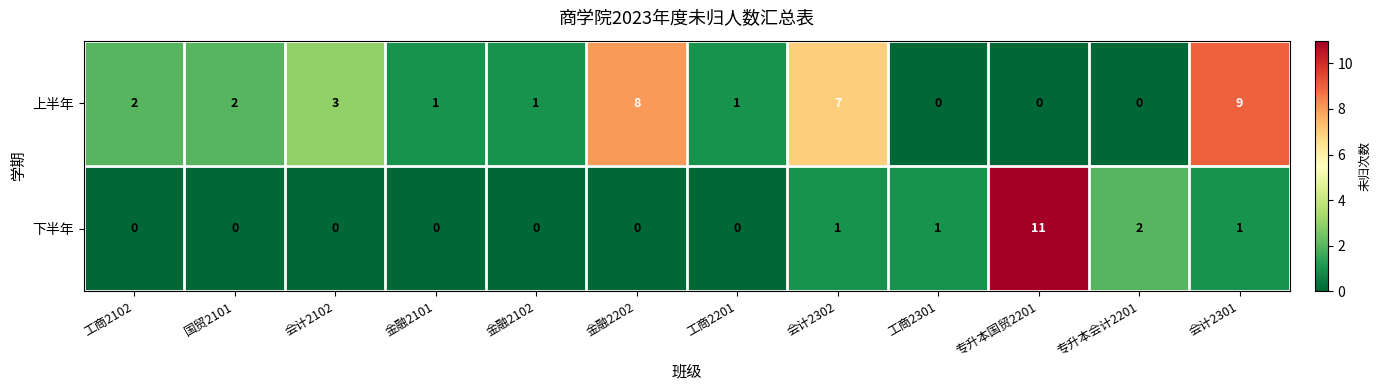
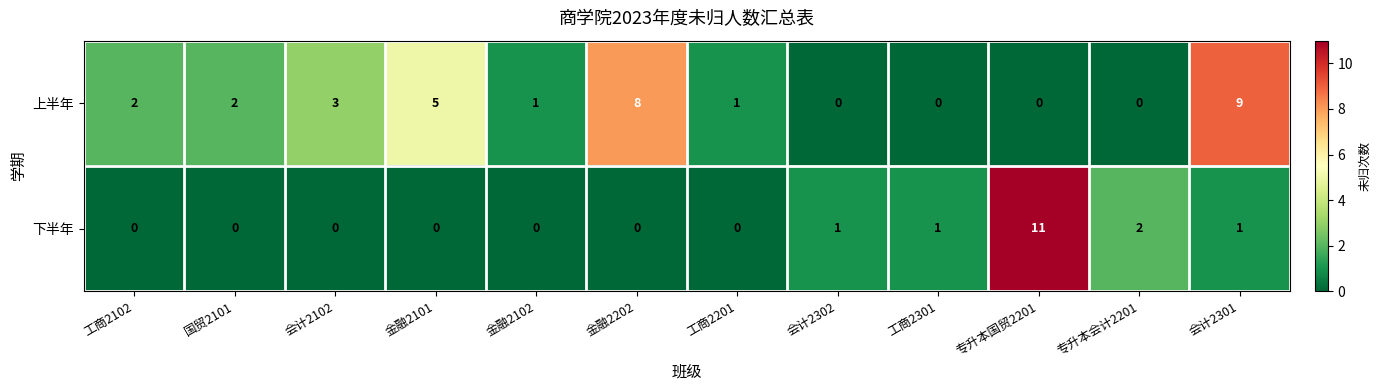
上半年, 金融2101: 1 -> 5
上半年, 会计2302: 7 -> 0
